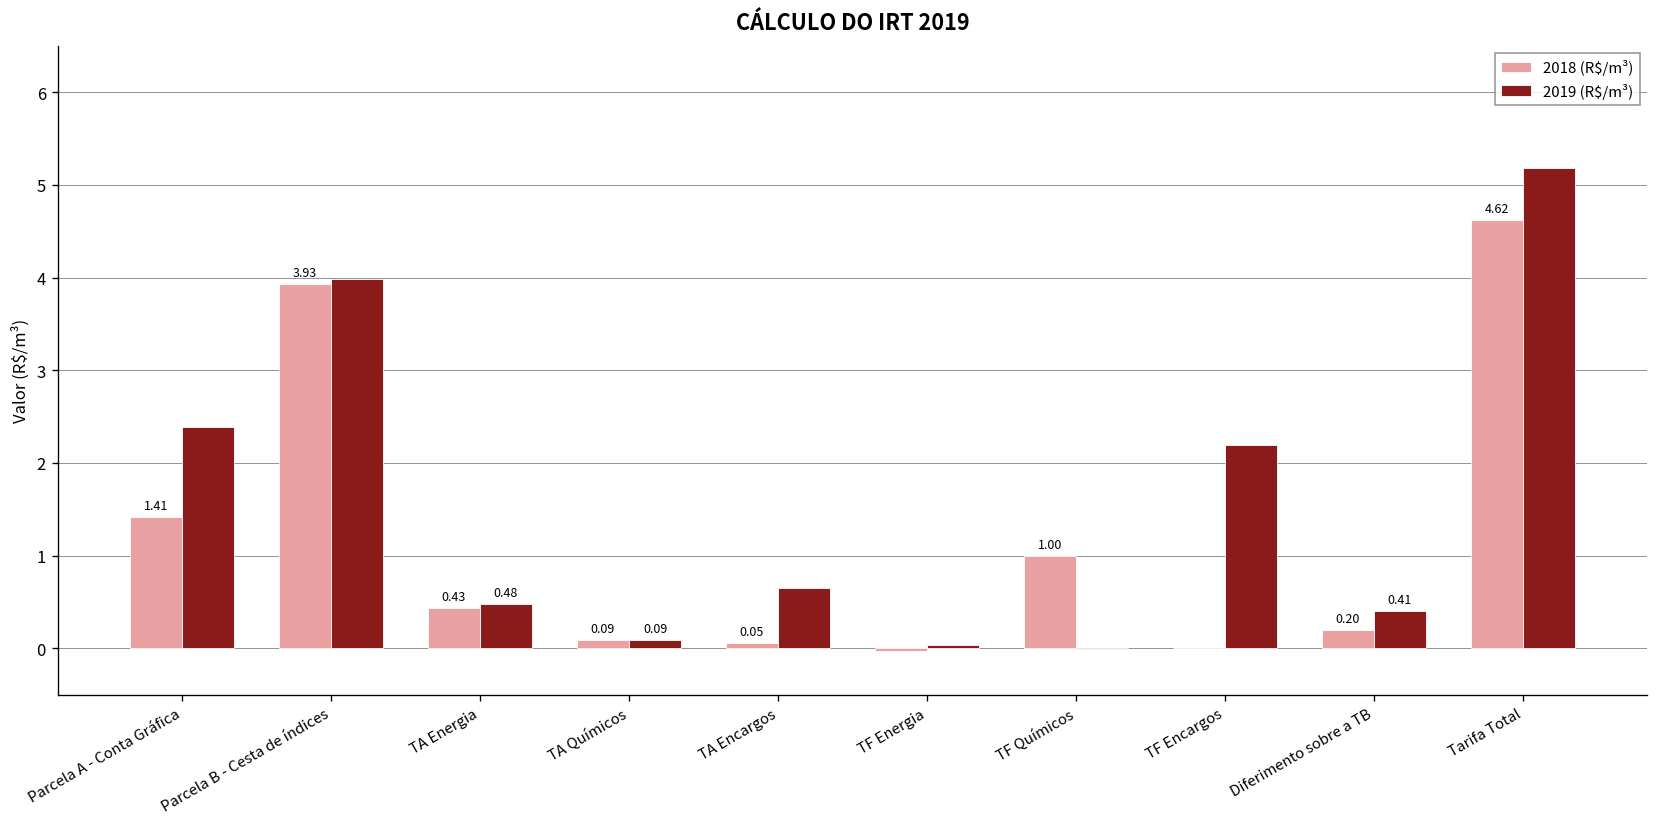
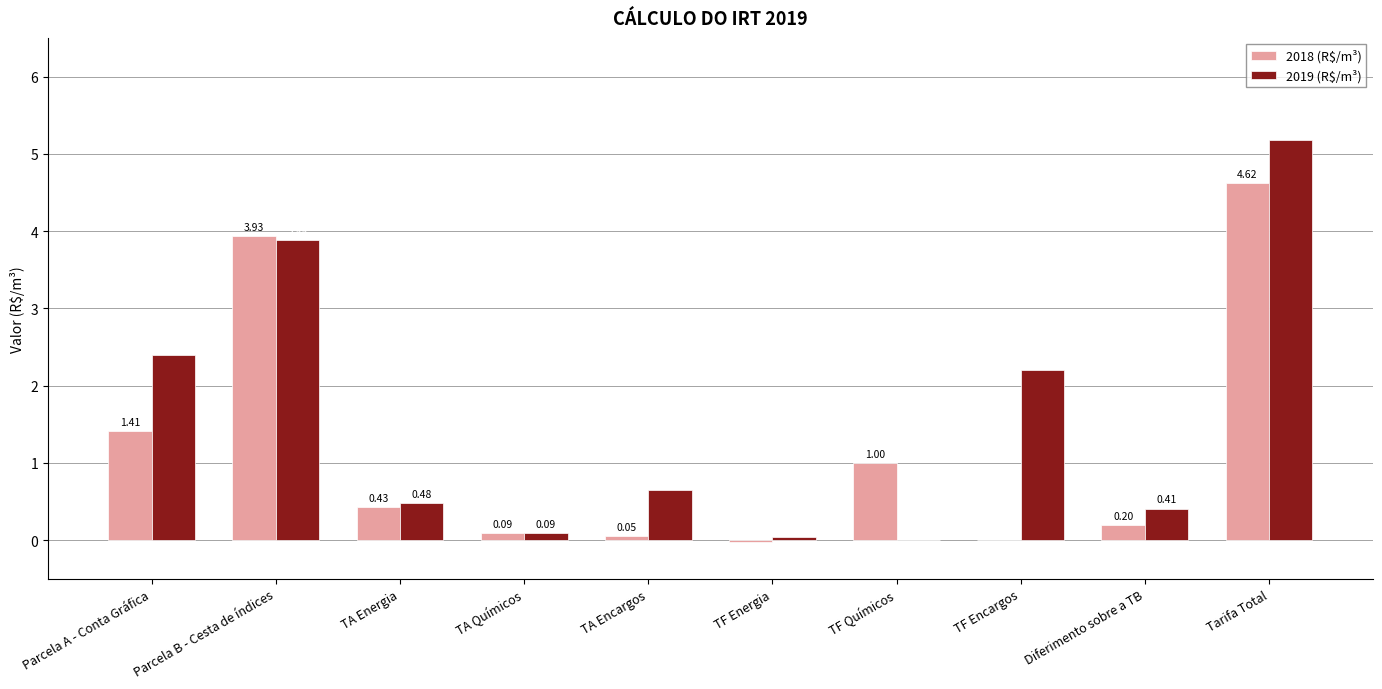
2019 (R$/m³), Parcela B - Cesta de índices: 4.0 -> 3.9
